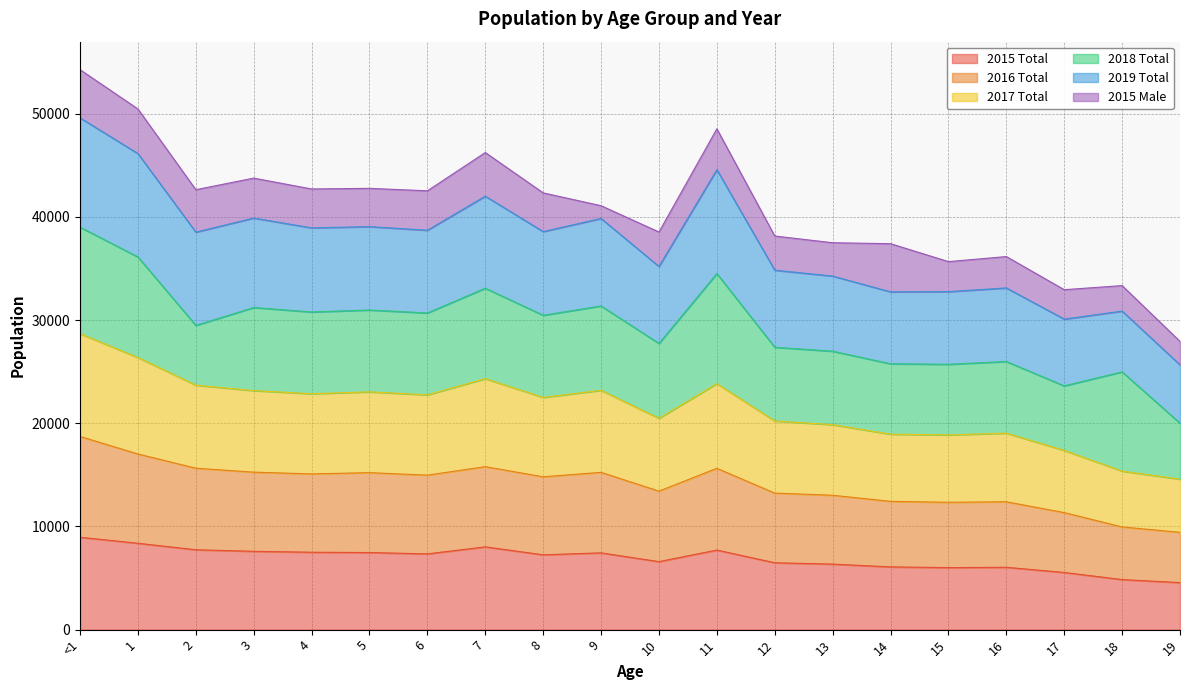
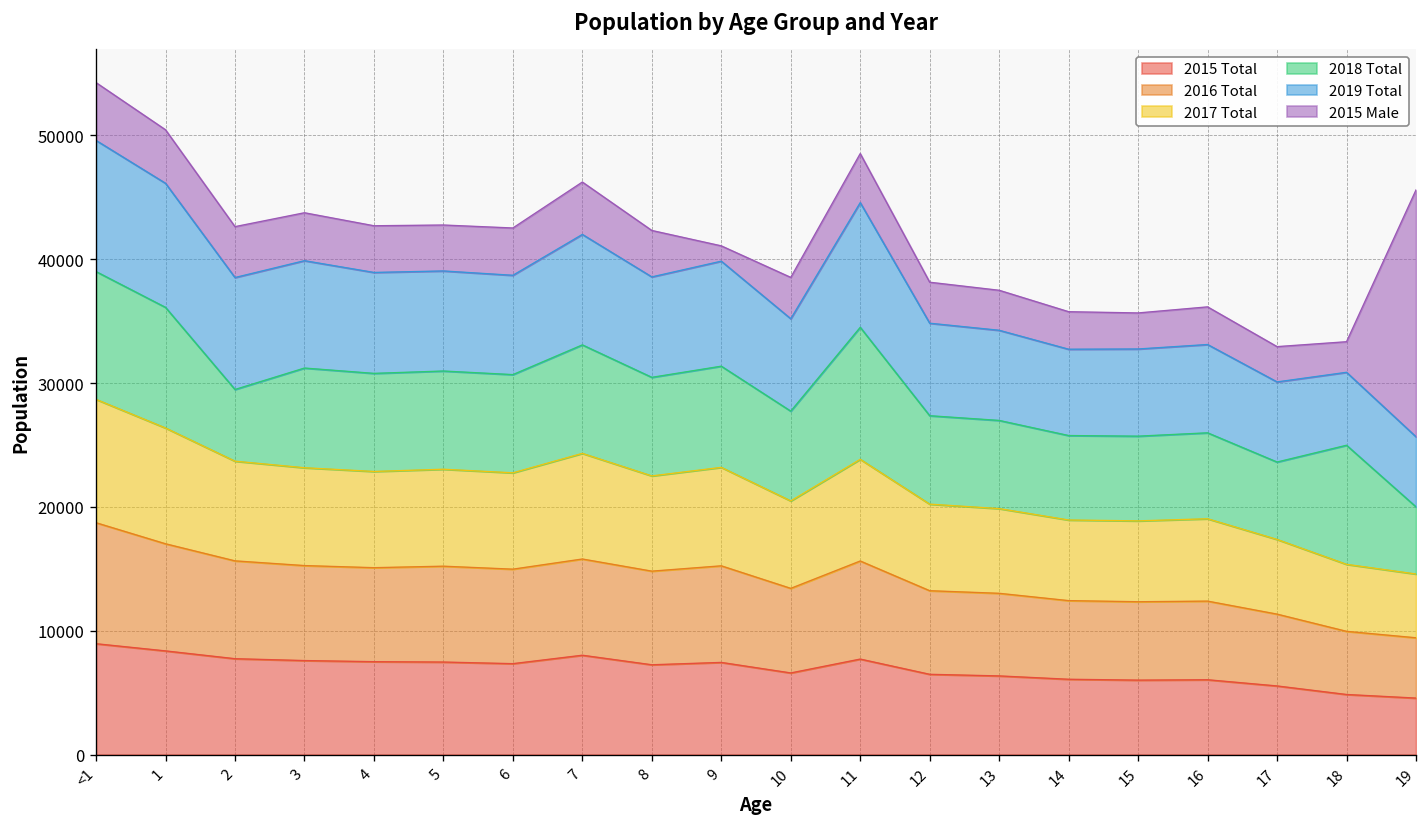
2015 Male, 14: 4700 -> 3000
2015 Male, 19: 2300 -> 19900
